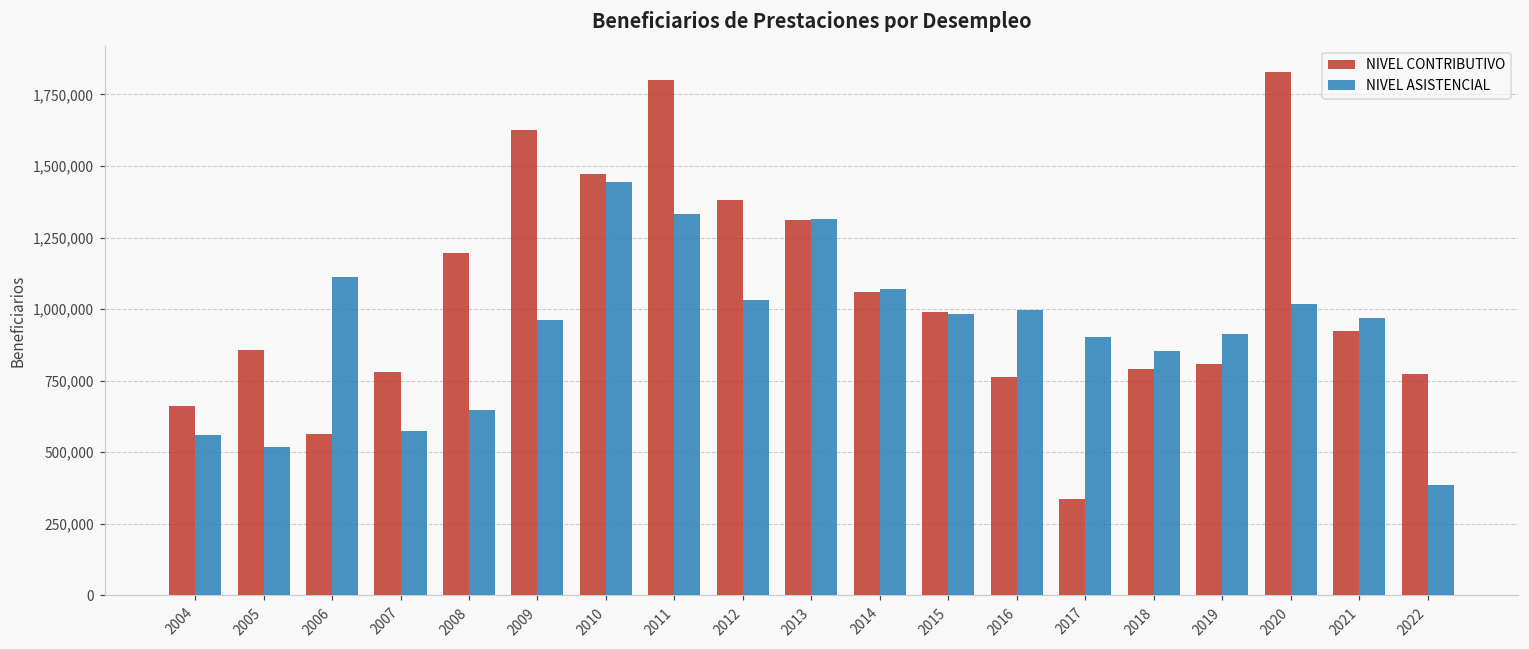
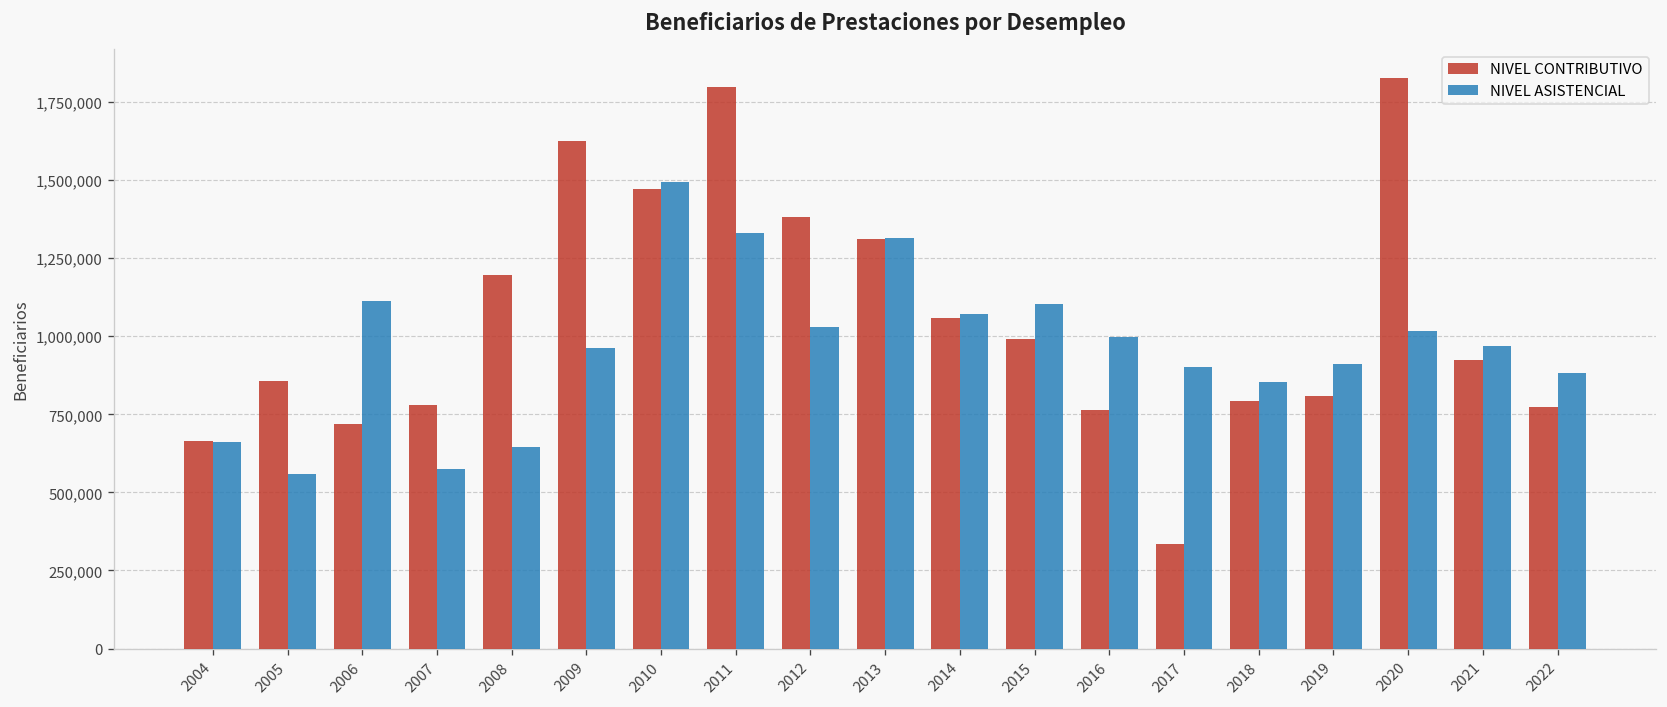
NIVEL ASISTENCIAL, 2004: 560,000 -> 660,000
NIVEL ASISTENCIAL, 2005: 520,000 -> 560,000
NIVEL CONTRIBUTIVO, 2006: 560,000 -> 720,000
NIVEL ASISTENCIAL, 2010: 1,450,000 -> 1,490,000
NIVEL ASISTENCIAL, 2015: 980,000 -> 1,100,000
NIVEL ASISTENCIAL, 2022: 390,000 -> 880,000
